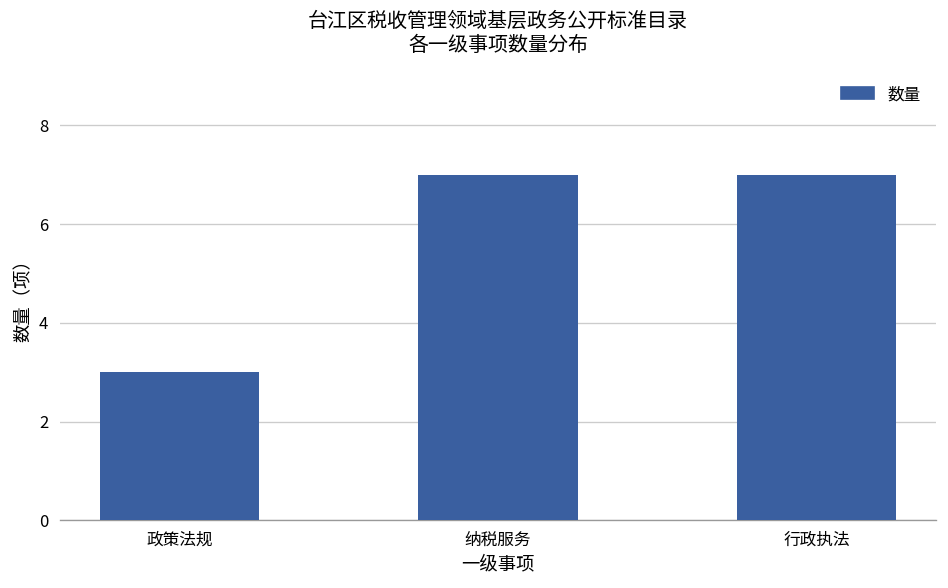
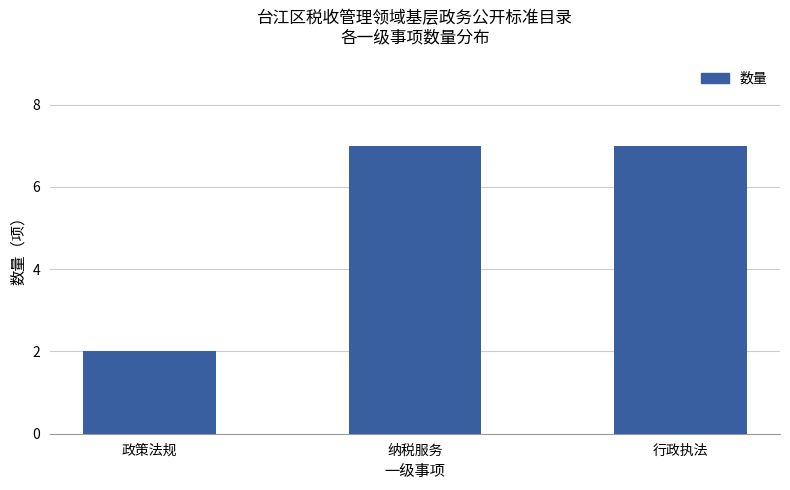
政策法规: 3 -> 2
